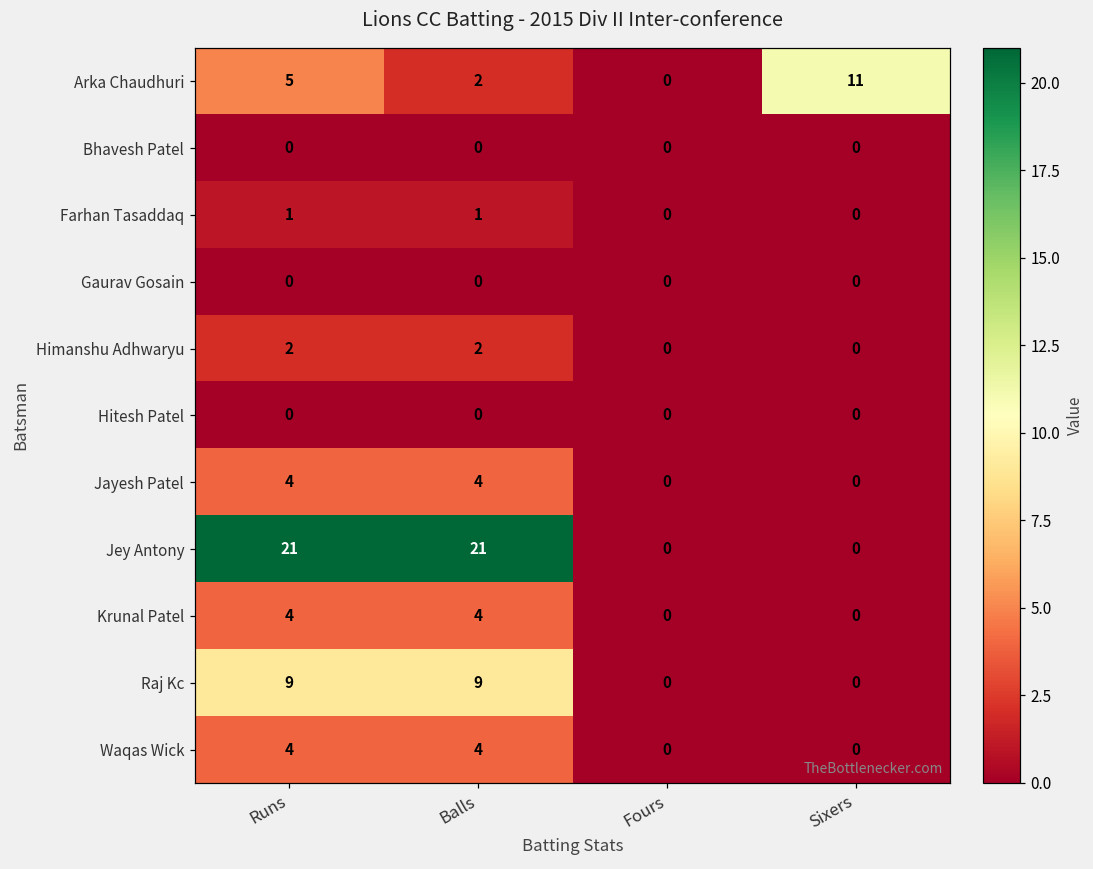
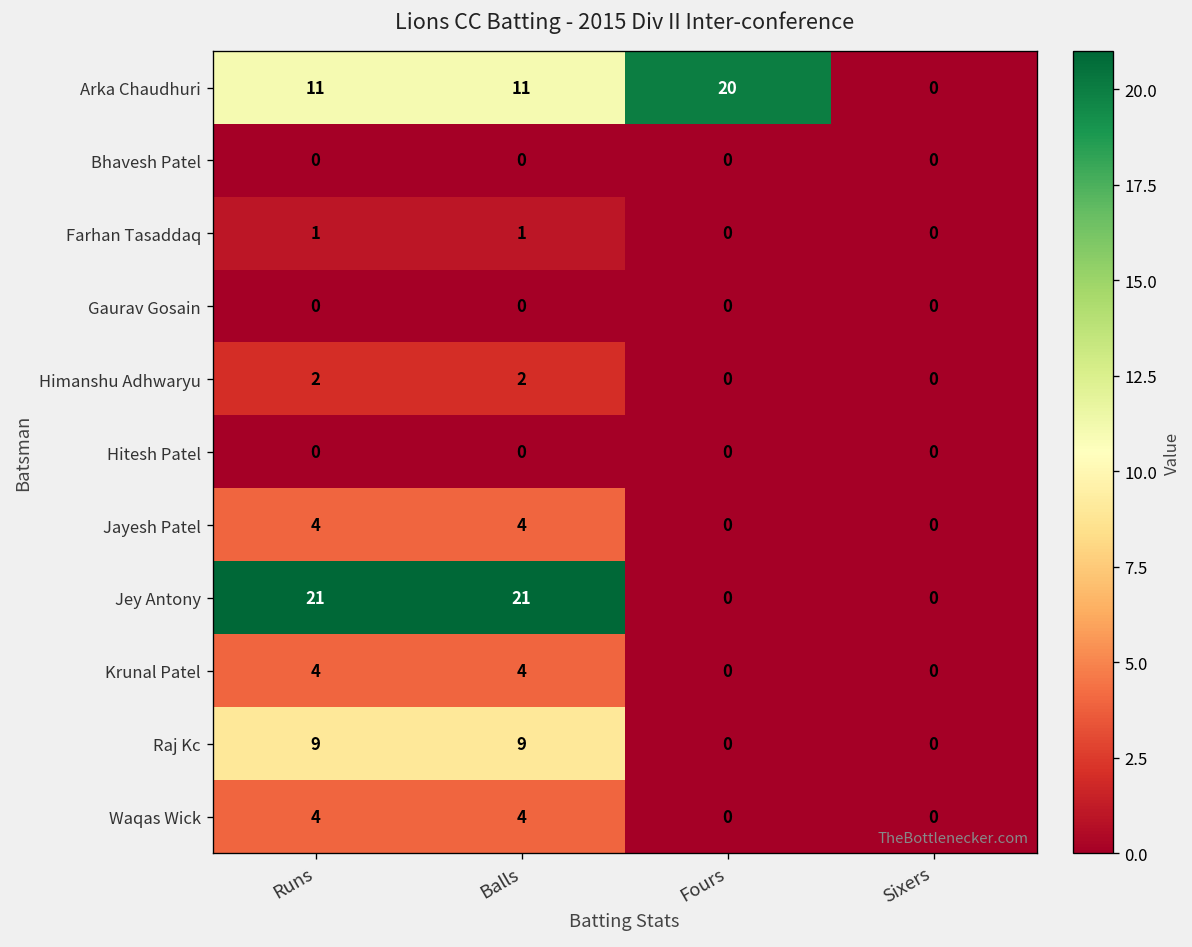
Arka Chaudhuri, Runs: 5 -> 11
Arka Chaudhuri, Balls: 2 -> 11
Arka Chaudhuri, Fours: 0 -> 20
Arka Chaudhuri, Sixers: 11 -> 0
